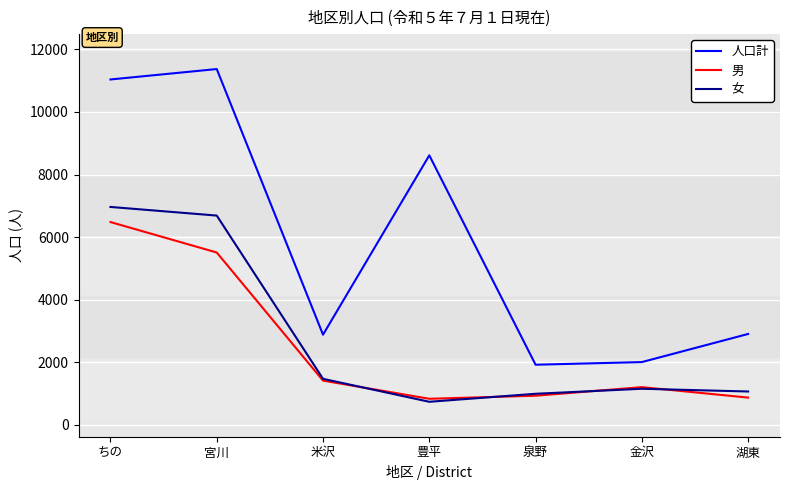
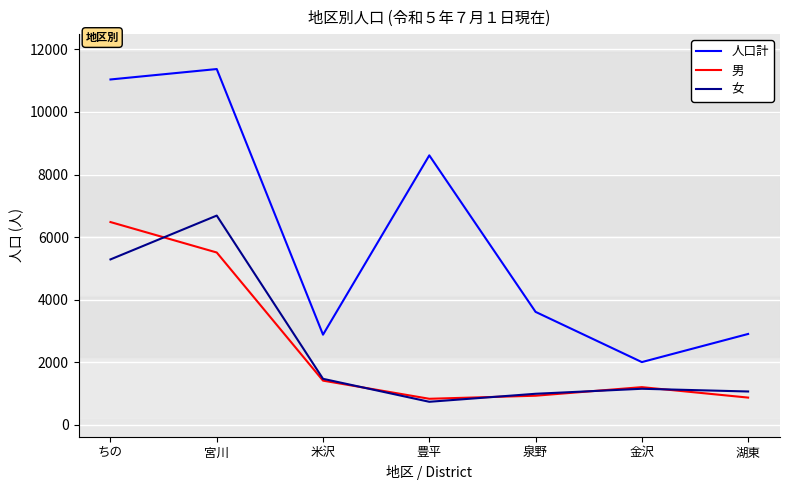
女, ちの: 7000 -> 5300
人口計, 泉野: 1900 -> 3600
